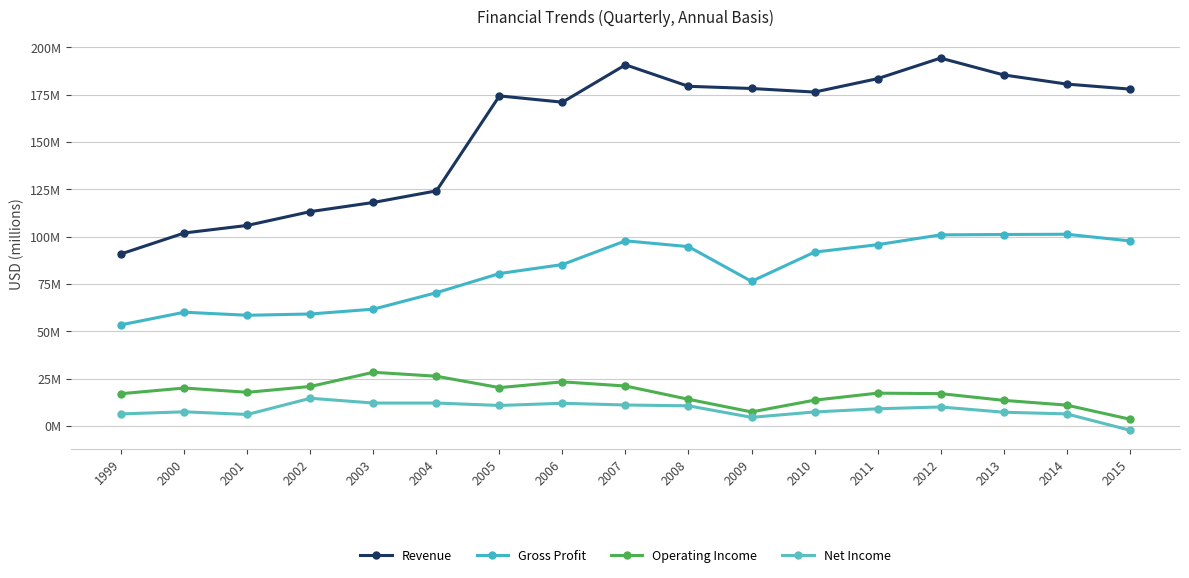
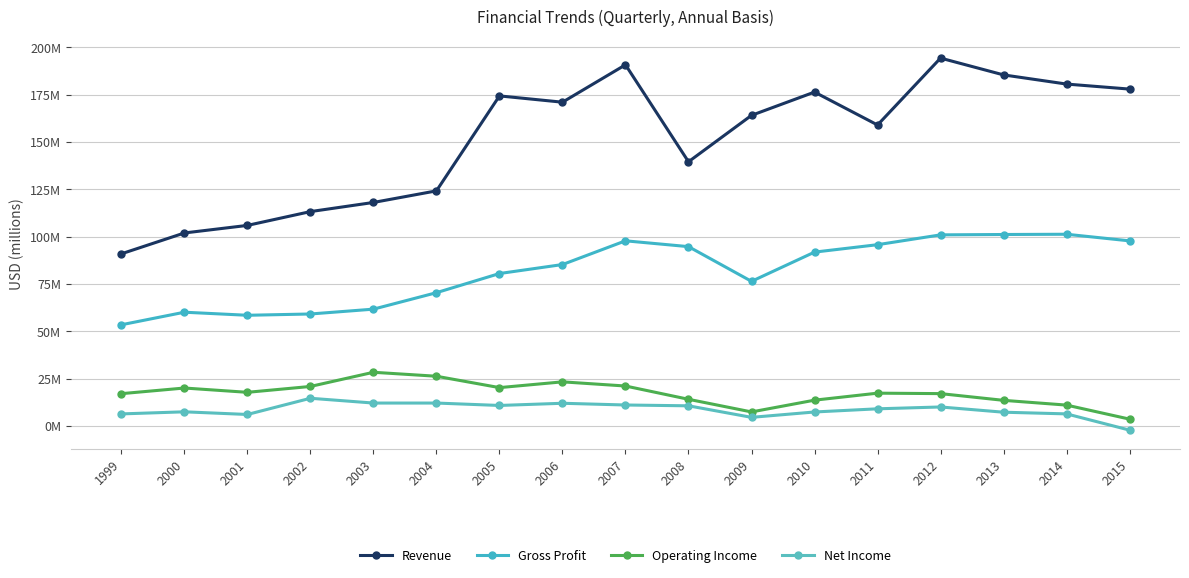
Revenue, 2008: 179000000 -> 140000000
Revenue, 2009: 178000000 -> 164000000
Revenue, 2011: 183000000 -> 159000000
